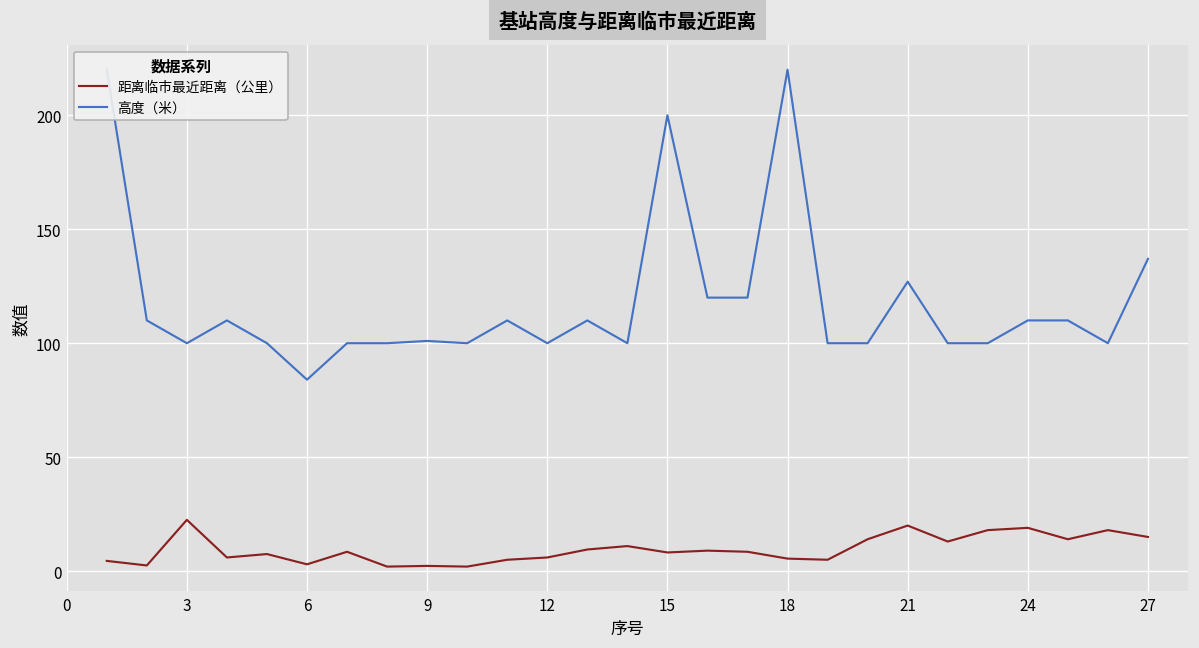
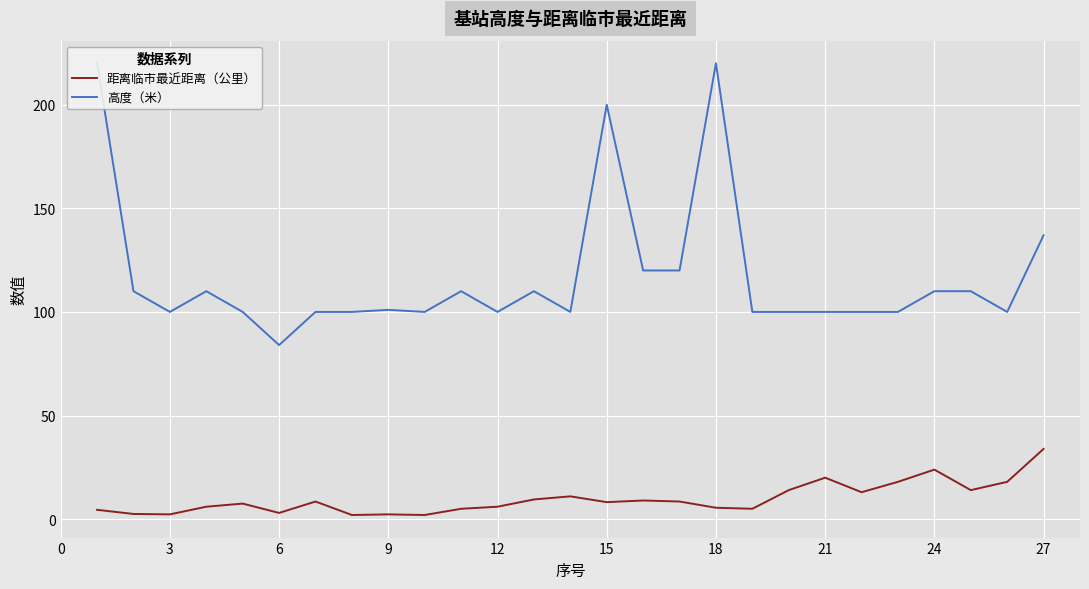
距离临市最近距离（公里）, 3: 23 -> 2
高度（米）, 21: 127 -> 100
距离临市最近距离（公里）, 24: 19 -> 24
距离临市最近距离（公里）, 27: 15 -> 34
